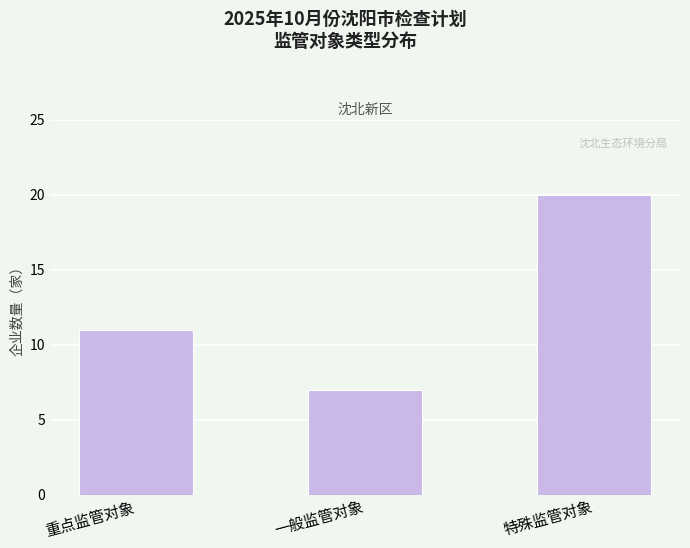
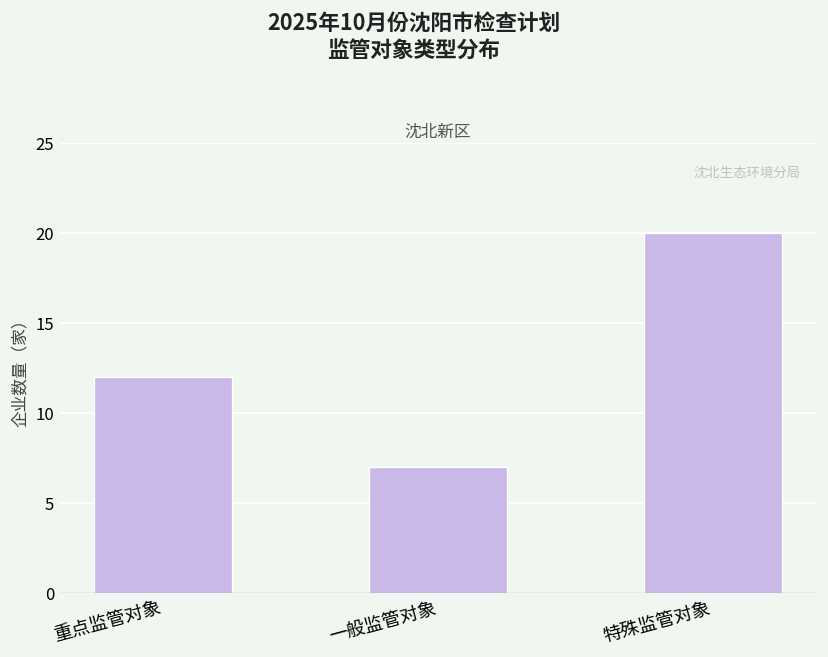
重点监管对象: 11 -> 12
